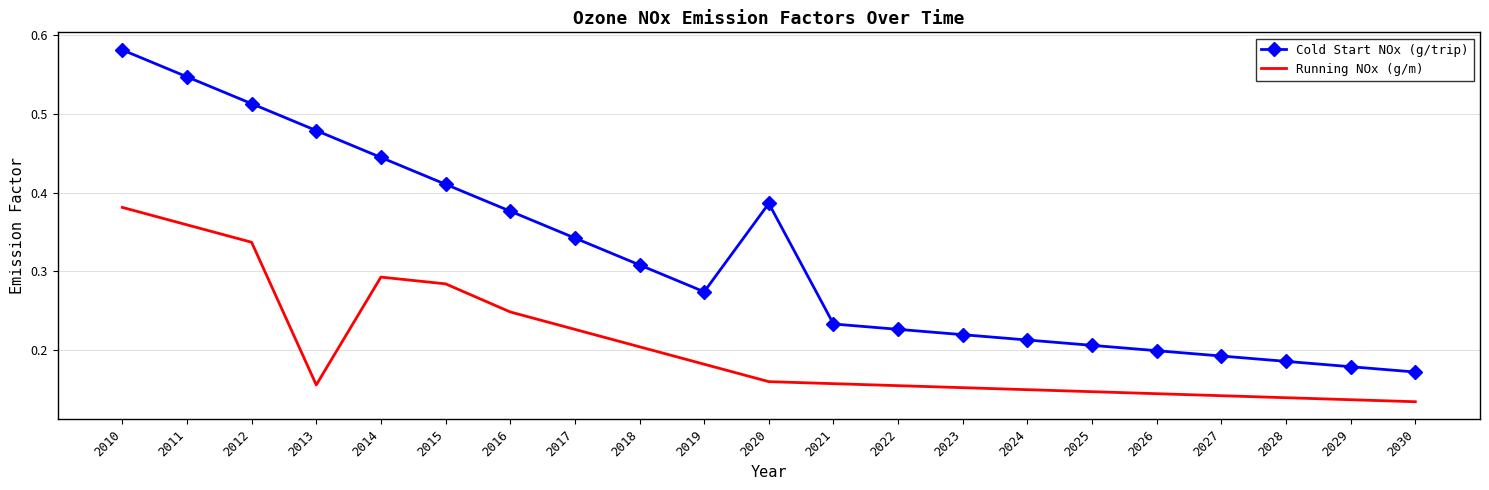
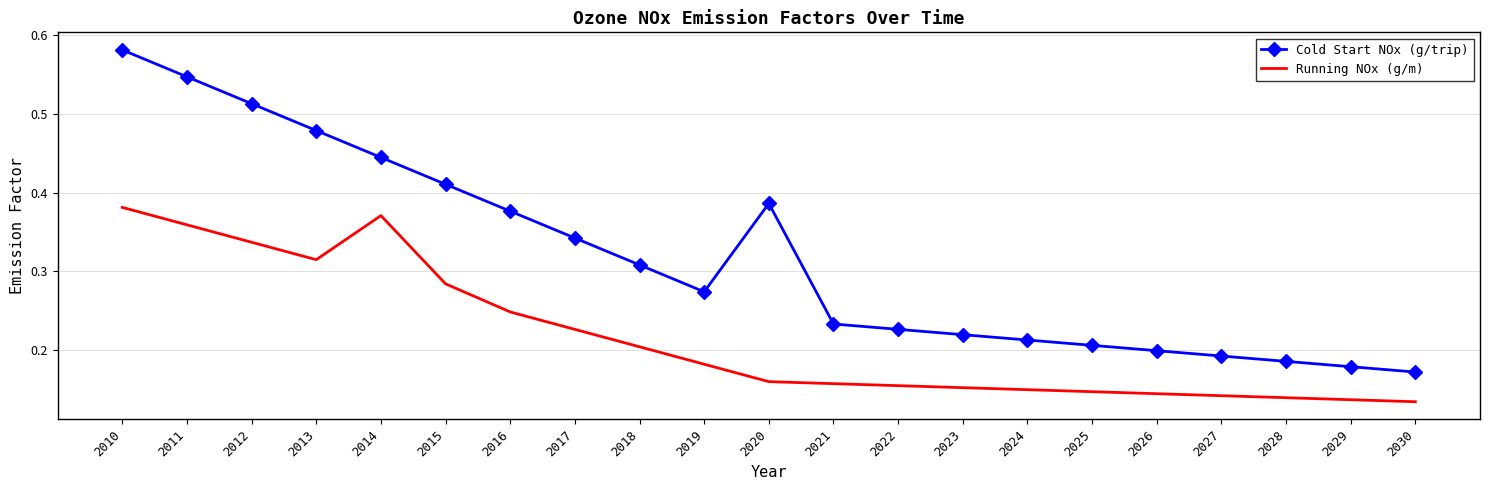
Running NOx (g/m), 2013: 0.16 -> 0.31
Running NOx (g/m), 2014: 0.29 -> 0.37
